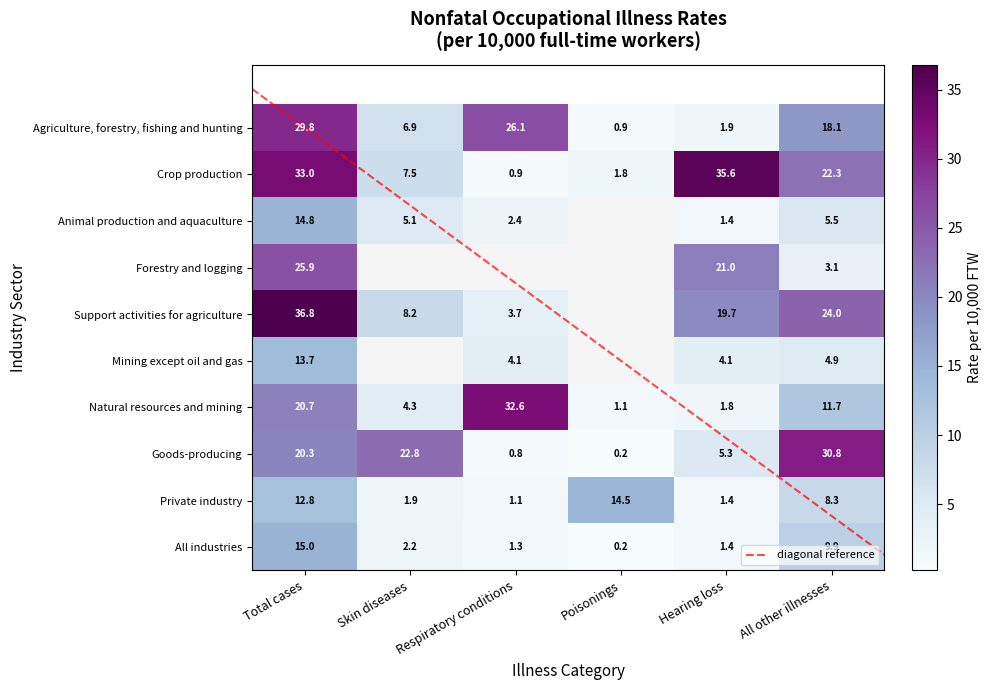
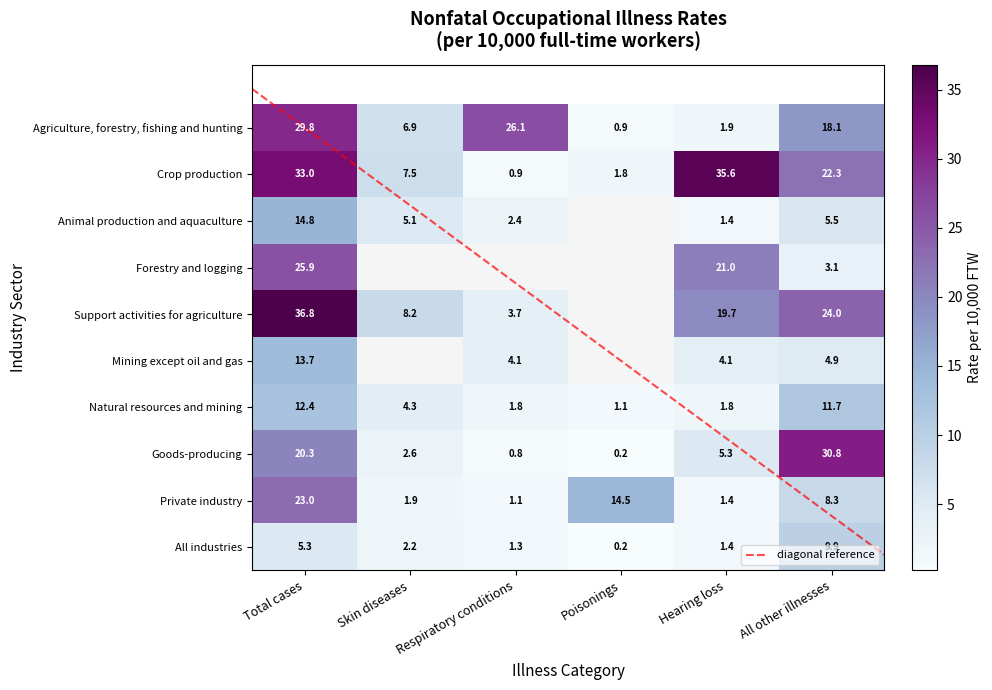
Natural resources and mining, Total cases: 20.7 -> 12.4
Natural resources and mining, Respiratory conditions: 32.6 -> 1.8
Goods-producing, Skin diseases: 22.8 -> 2.6
Private industry, Total cases: 12.8 -> 23.0
All industries, Total cases: 15.0 -> 5.3
